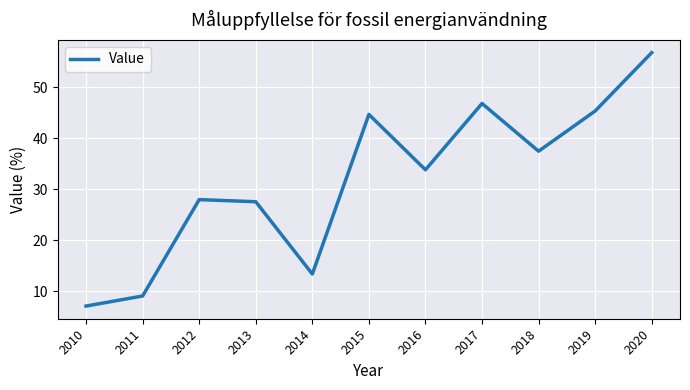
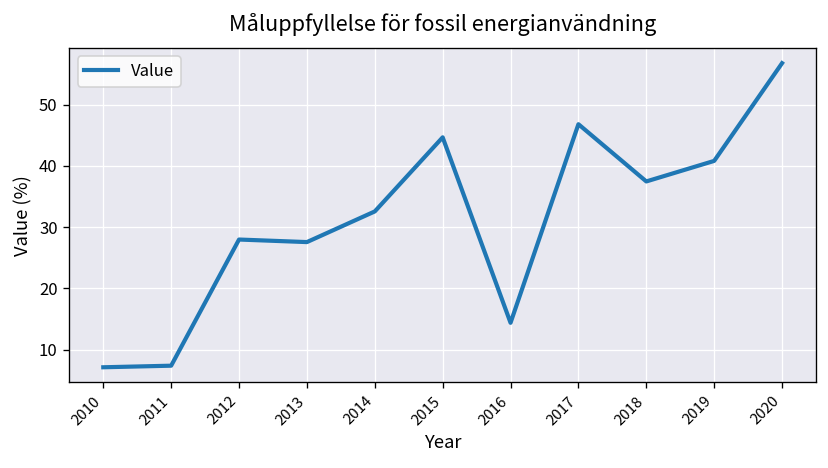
2011: 9 -> 7
2014: 13 -> 33
2016: 34 -> 14
2019: 45 -> 41
